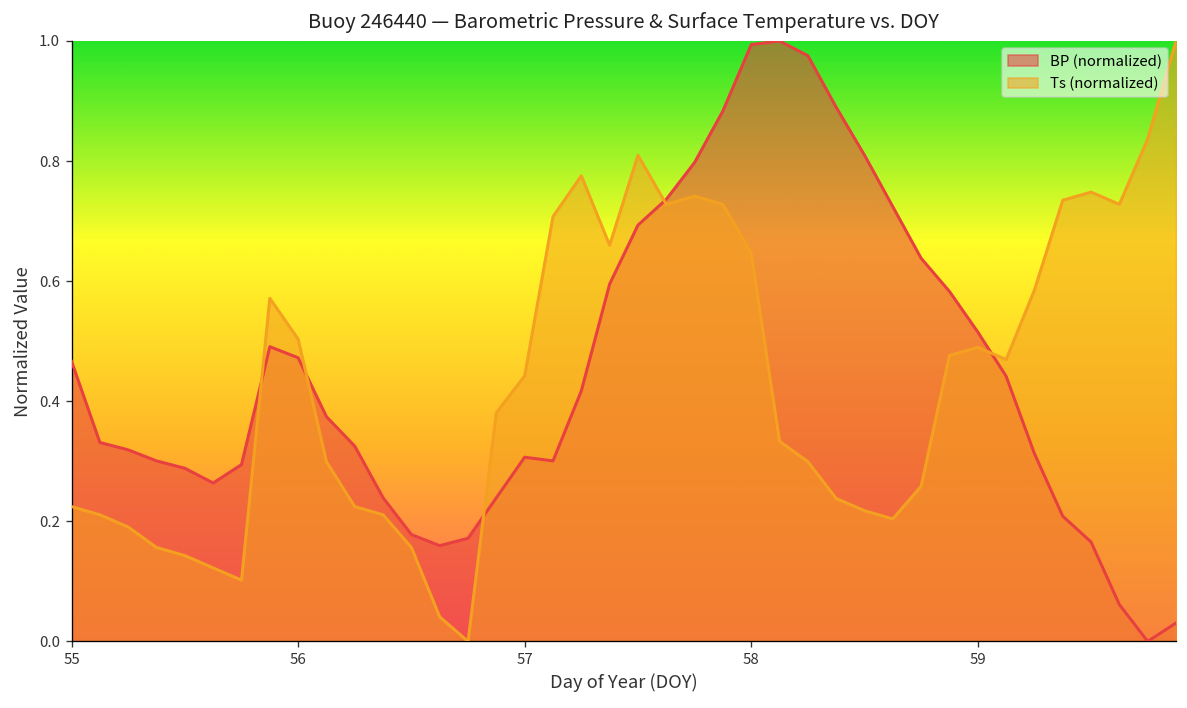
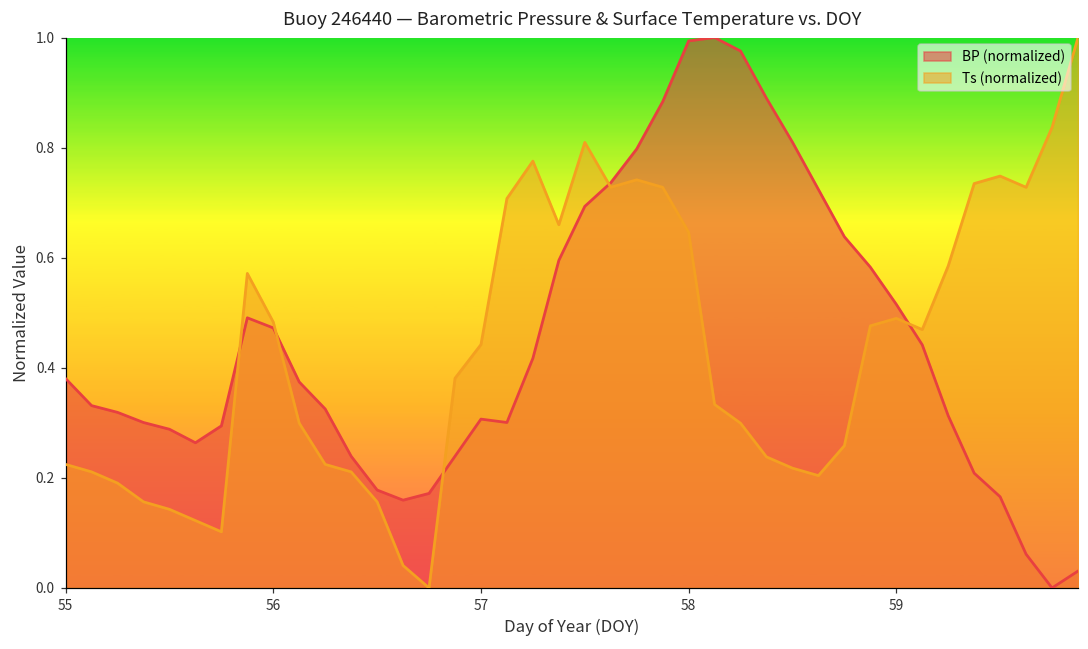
BP (normalized), 55: 0.47 -> 0.38
Ts (normalized), 56: 0.50 -> 0.48
